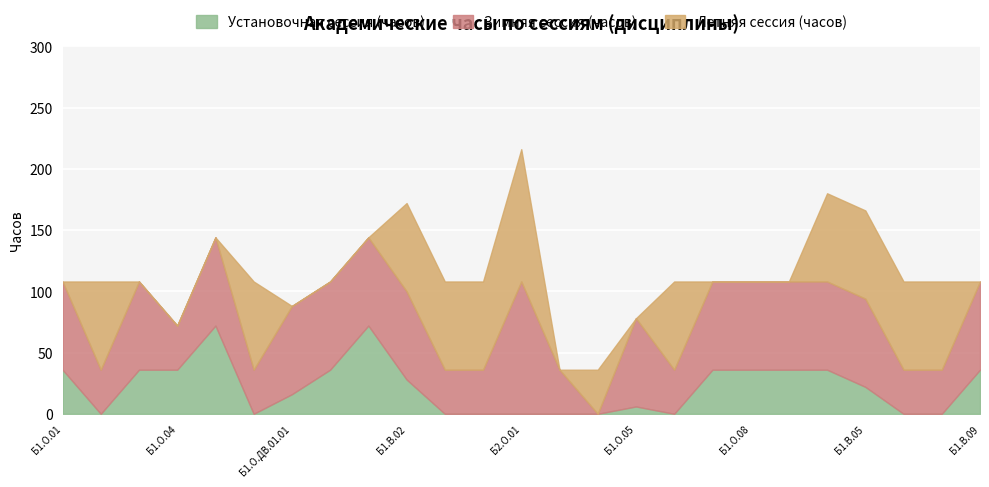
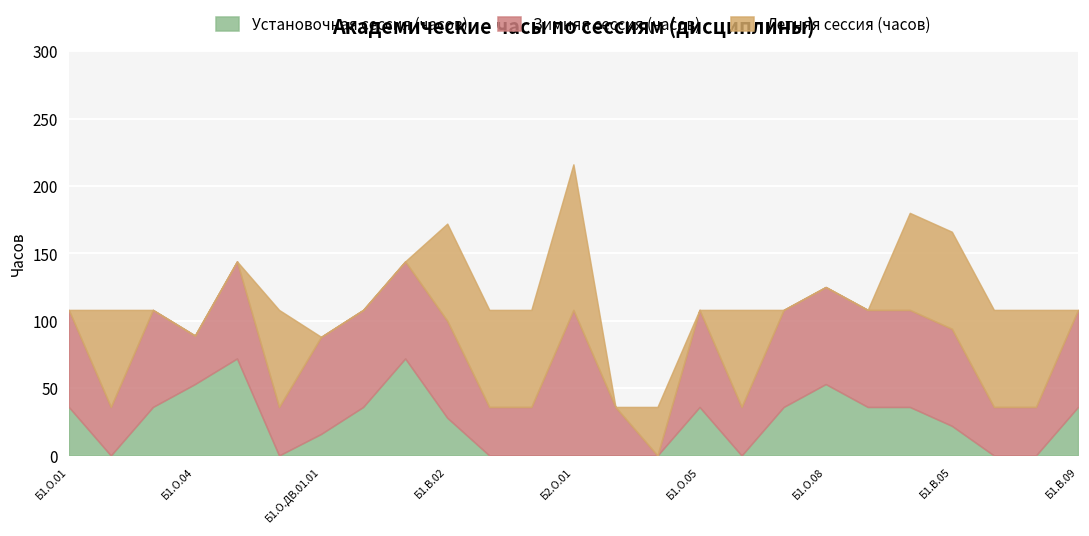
Установочная сессия (часов), Б1.О.04: 36 -> 53
Установочная сессия (часов), Б1.О.05: 6 -> 36
Установочная сессия (часов), Б1.О.08: 36 -> 53
